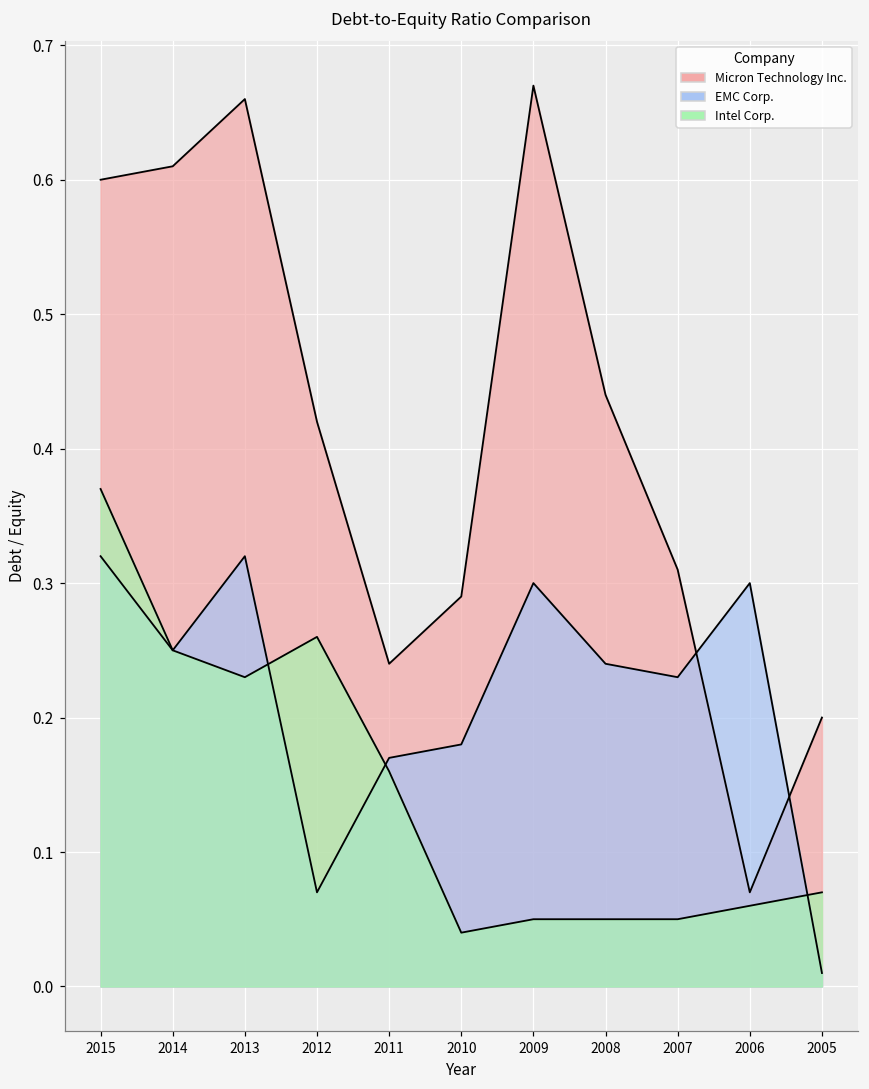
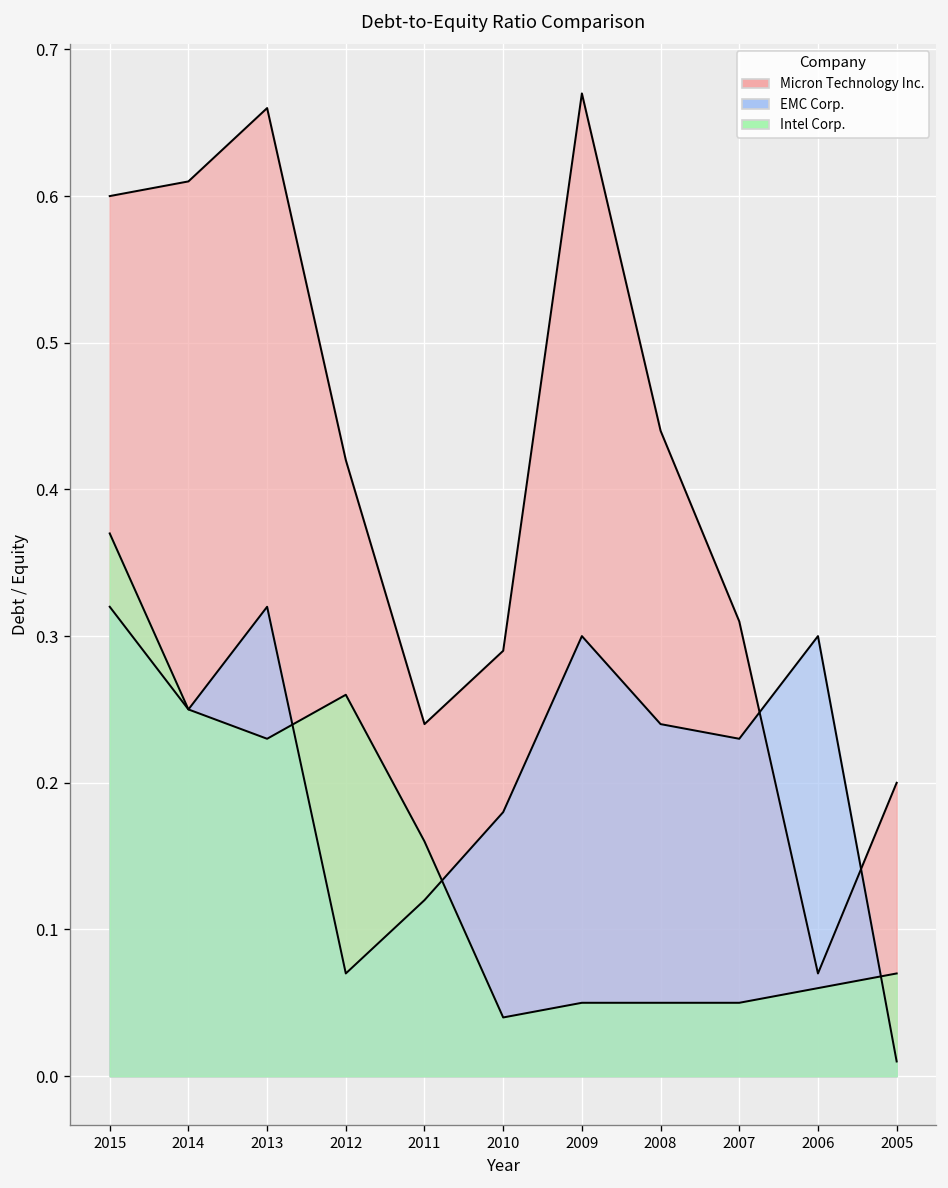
EMC Corp., 2011: 0.17 -> 0.12
